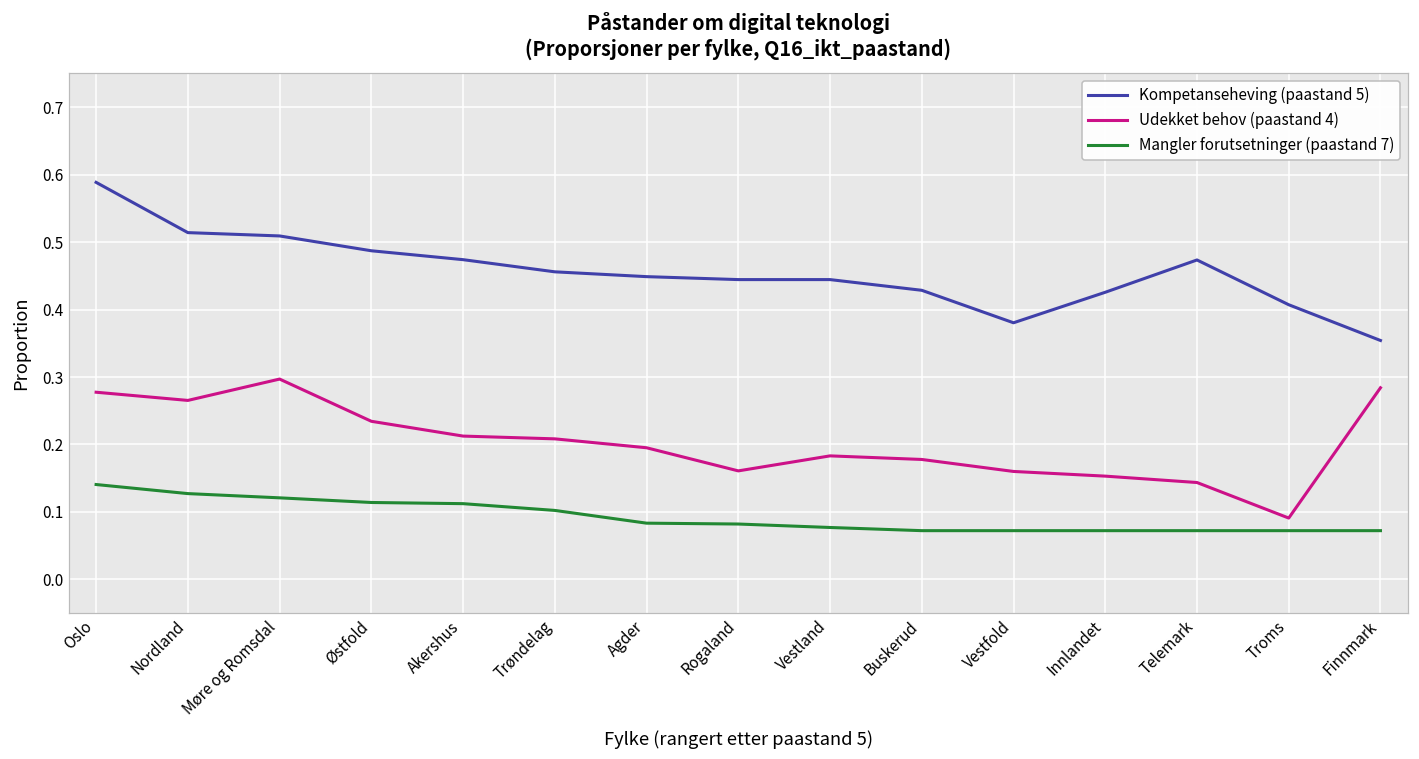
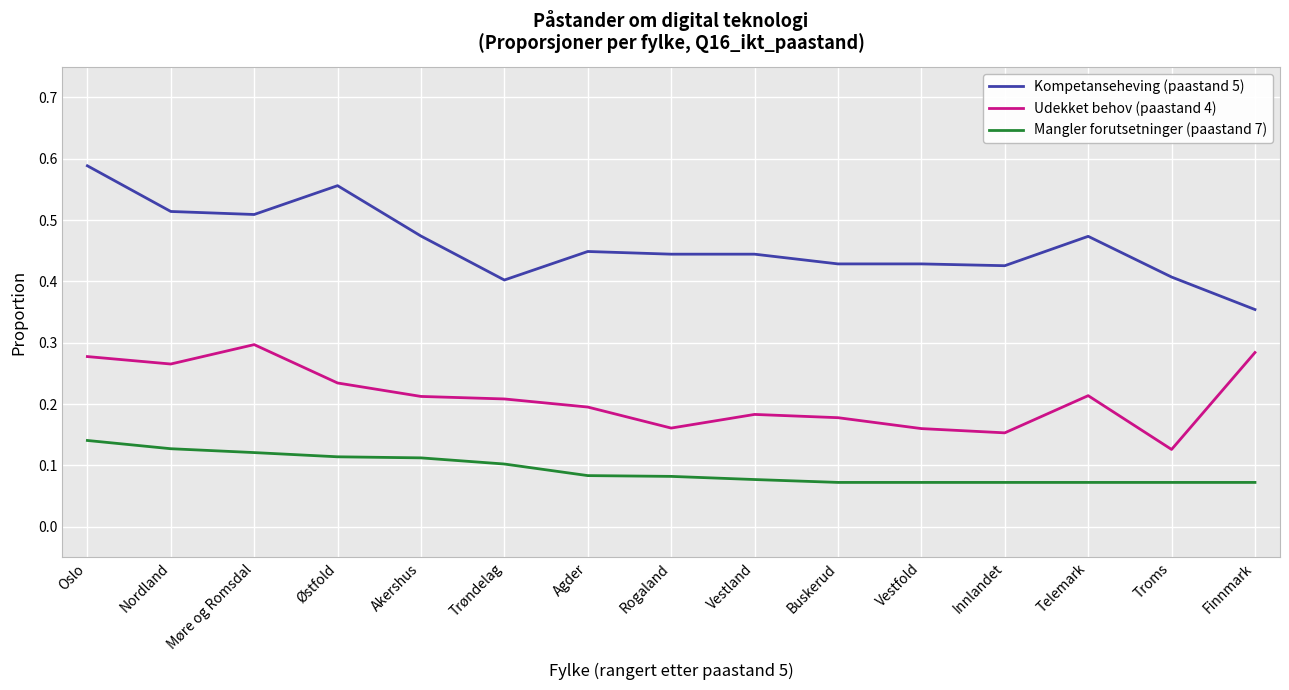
Kompetanseheving (paastand 5), Østfold: 0.49 -> 0.56
Kompetanseheving (paastand 5), Trøndelag: 0.46 -> 0.40
Kompetanseheving (paastand 5), Vestfold: 0.38 -> 0.43
Udekket behov (paastand 4), Telemark: 0.14 -> 0.21
Udekket behov (paastand 4), Troms: 0.09 -> 0.13
